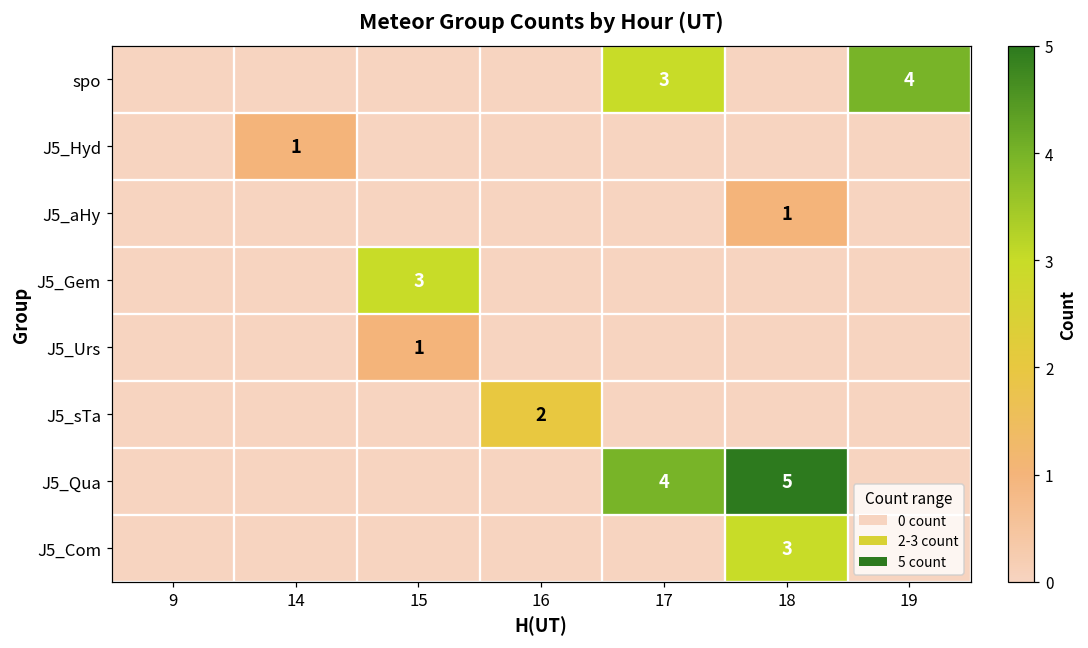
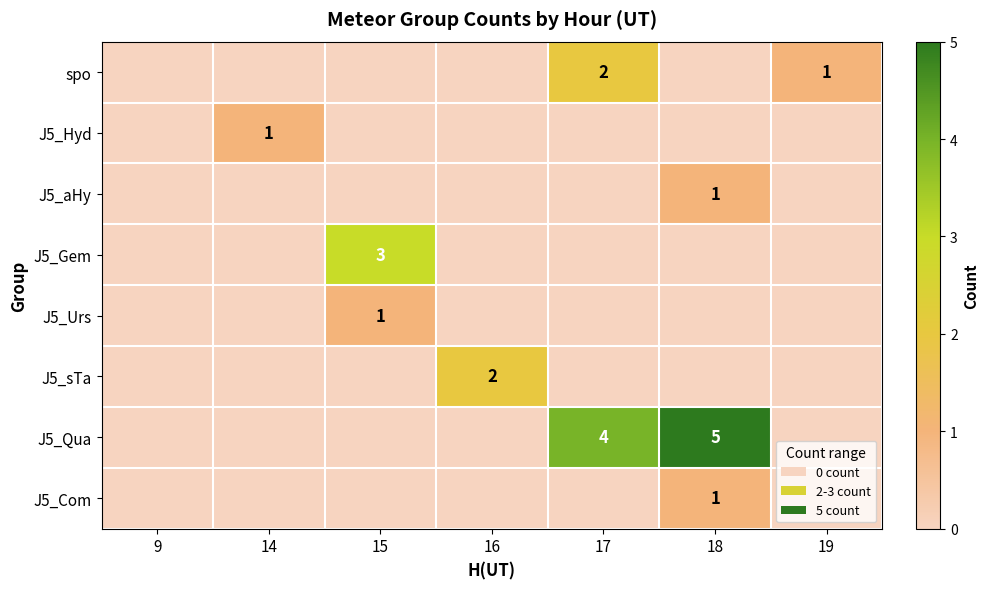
spo, 17: 3 -> 2
spo, 19: 4 -> 1
J5_Com, 18: 3 -> 1
